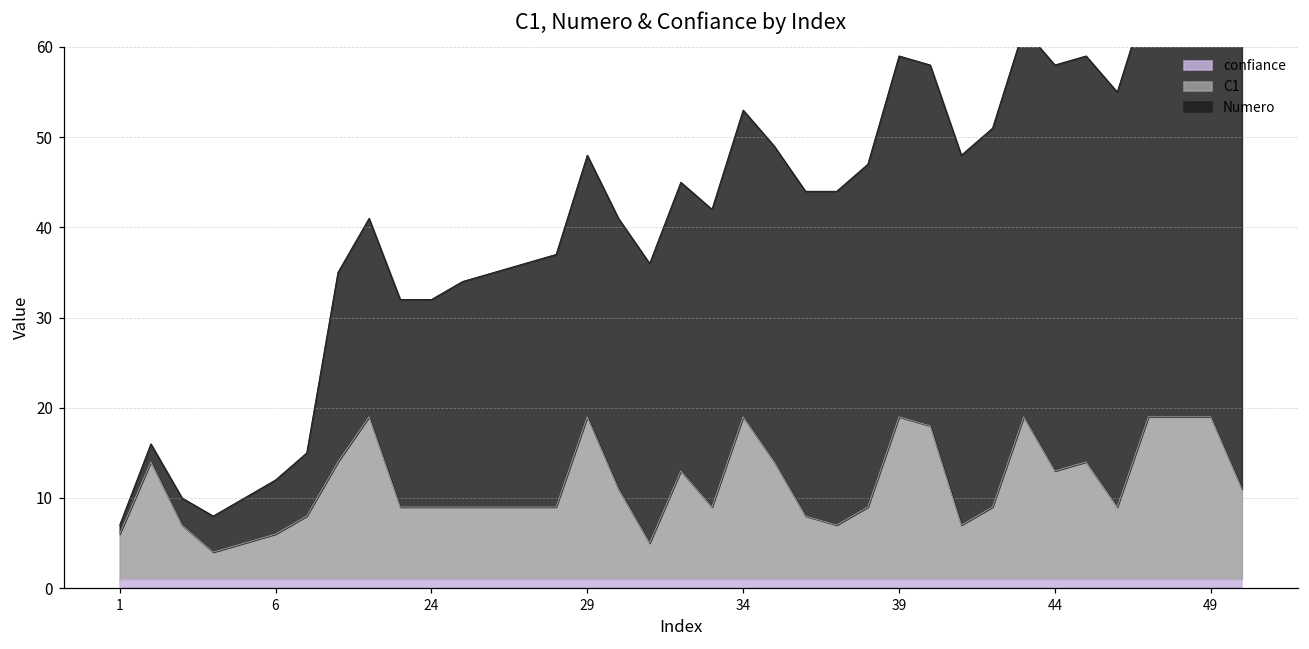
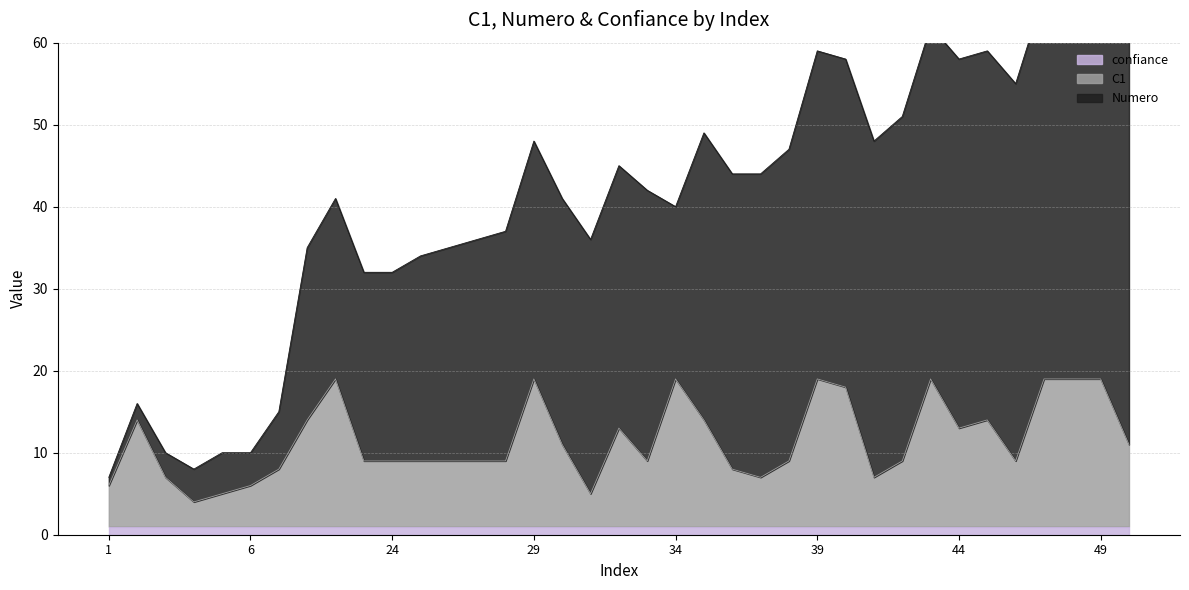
Numero, 6: 6 -> 4
Numero, 34: 34 -> 21
